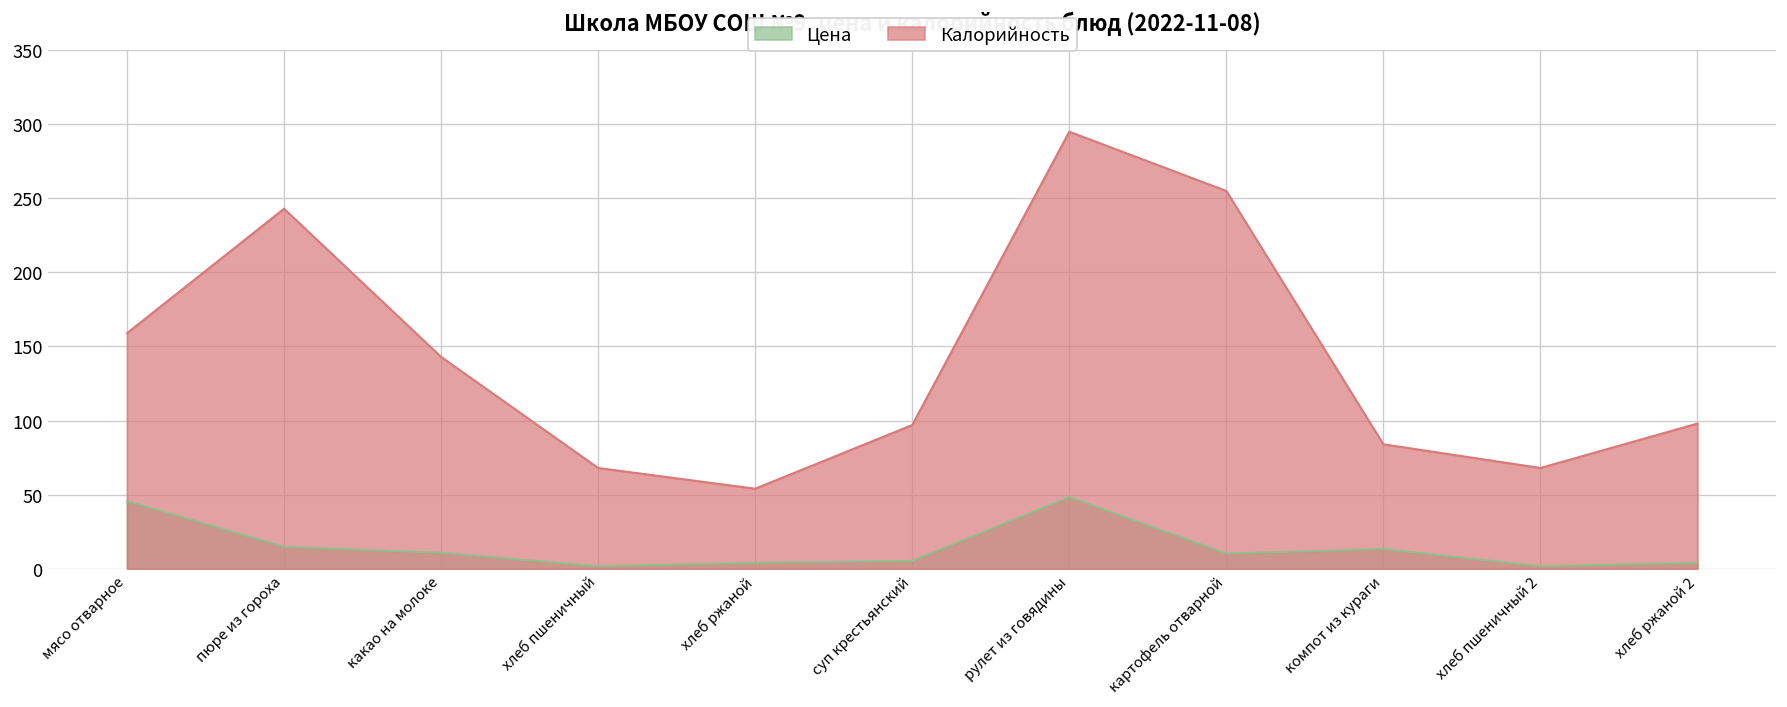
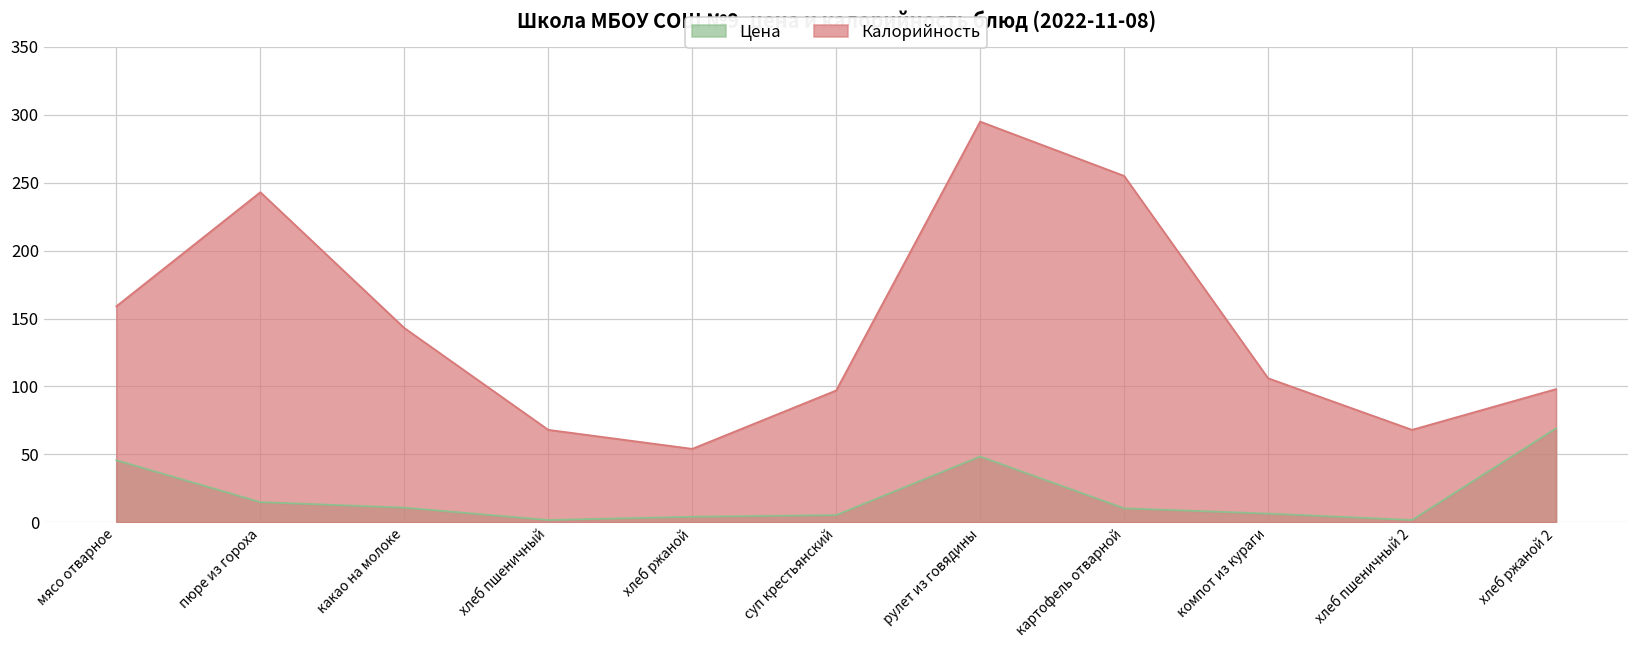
Цена, компот из кураги: 13 -> 6
Калорийность, компот из кураги: 84 -> 106
Цена, хлеб ржаной 2: 4 -> 69
